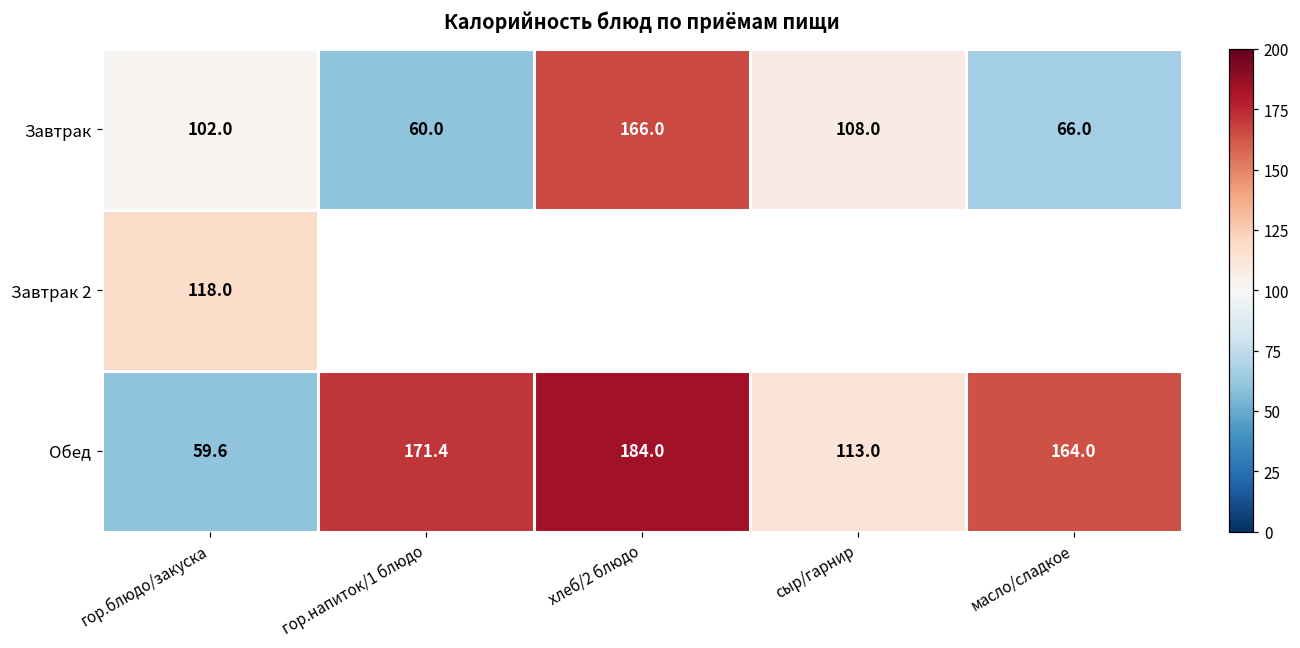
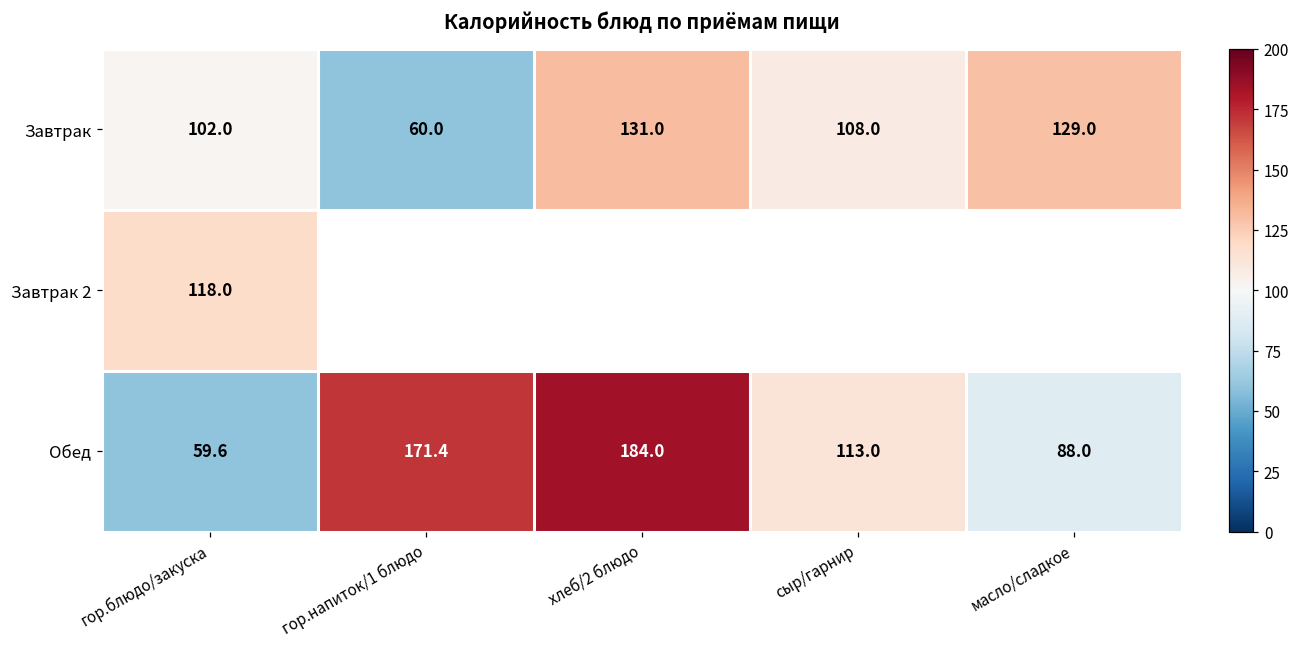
Завтрак, хлеб/2 блюдо: 166.0 -> 131.0
Завтрак, масло/сладкое: 66.0 -> 129.0
Обед, масло/сладкое: 164.0 -> 88.0
